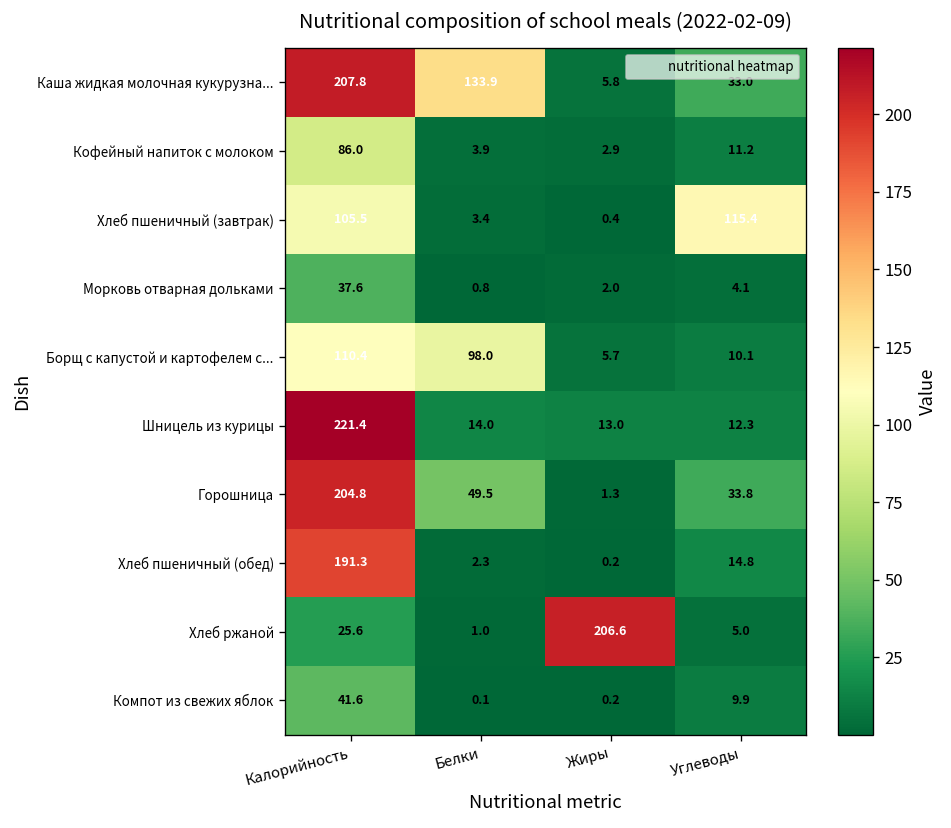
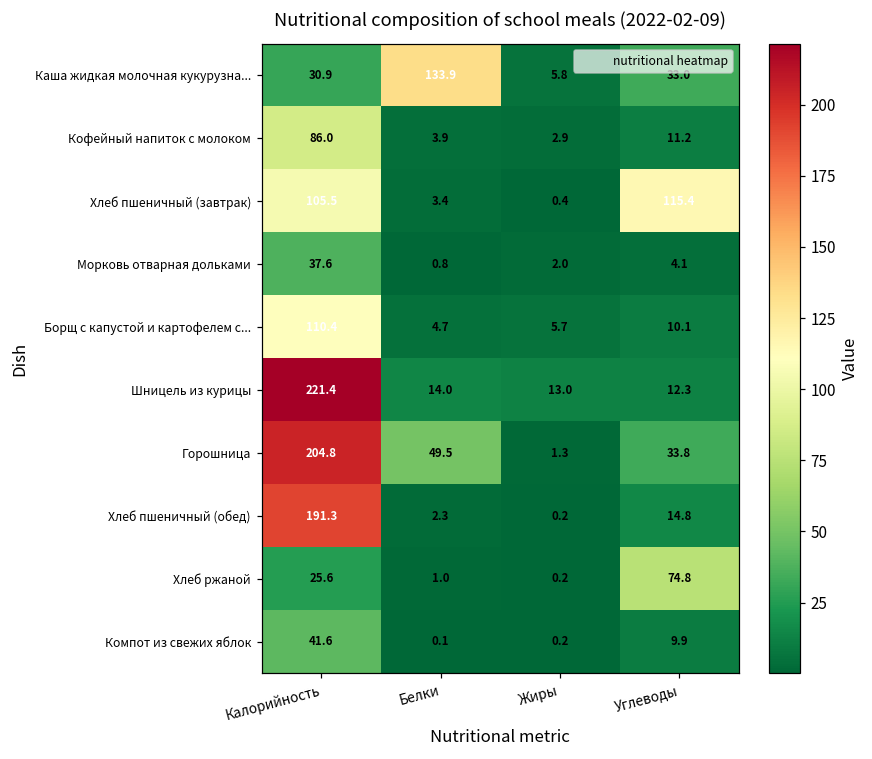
Каша жидкая молочная кукурузна..., Калорийность: 207.8 -> 30.9
Борщ с капустой и картофелем с..., Белки: 98.0 -> 4.7
Хлеб ржаной, Жиры: 206.6 -> 0.2
Хлеб ржаной, Углеводы: 5.0 -> 74.8
